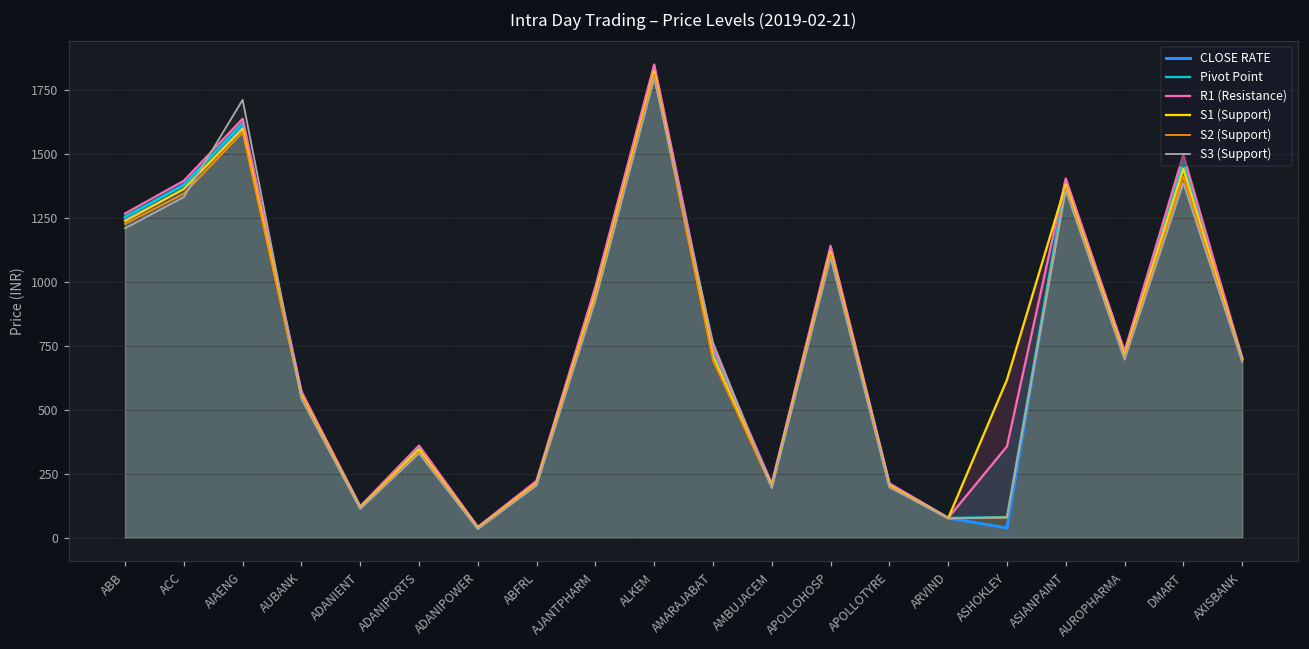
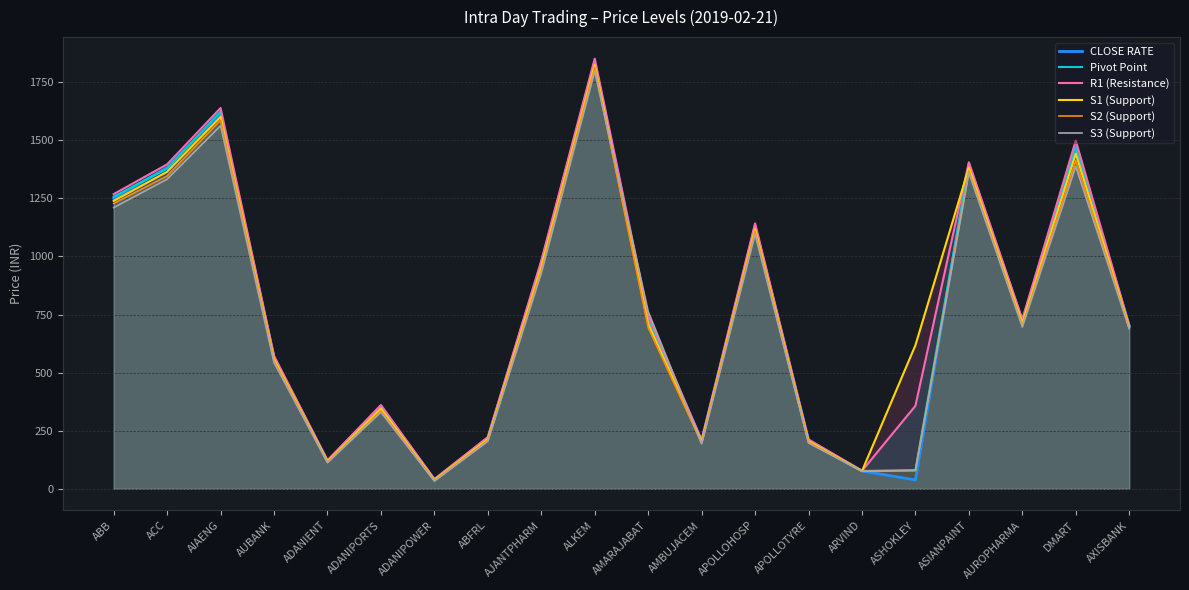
S3 (Support), AIAENG: 1710 -> 1560
